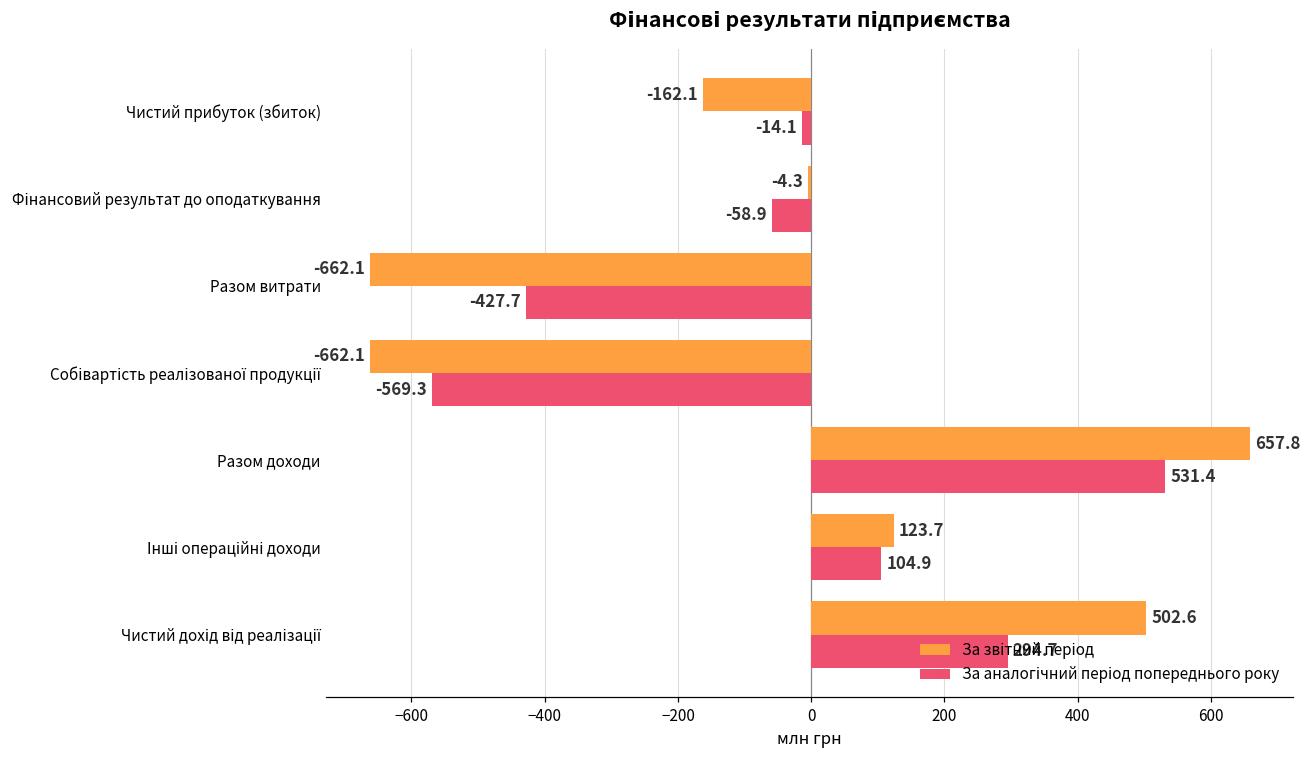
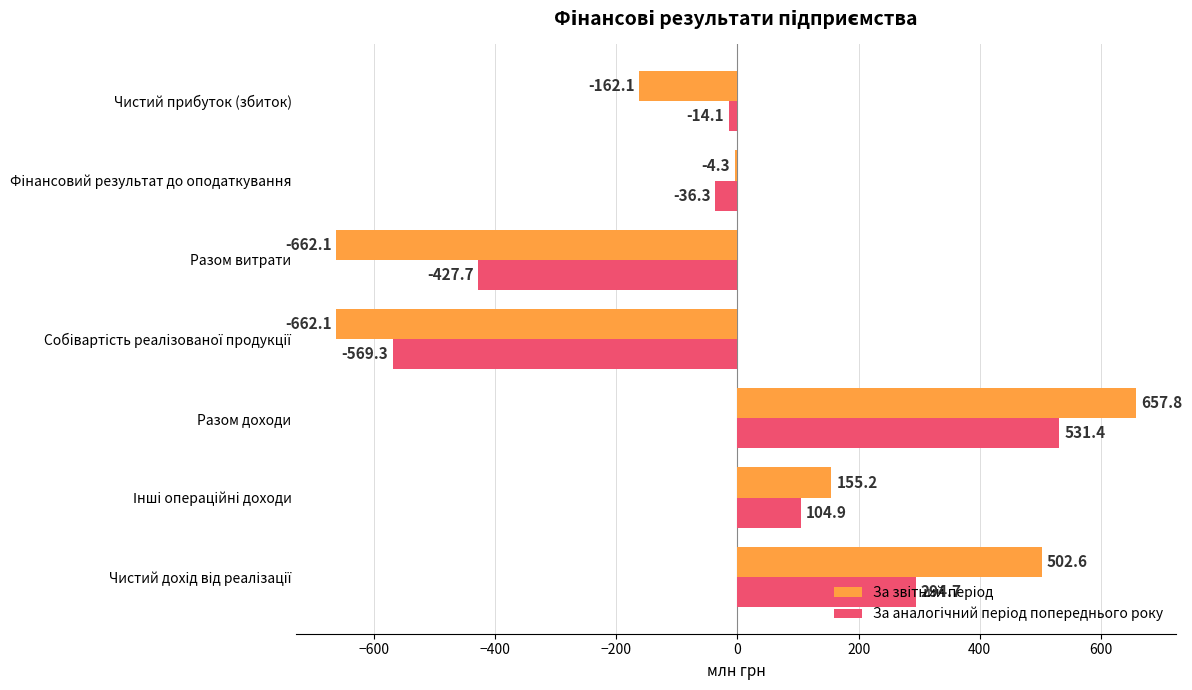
За аналогічний період попереднього року, Фінансовий результат до оподаткування: -58.9 -> -36.3
За звітний період, Інші операційні доходи: 123.7 -> 155.2
